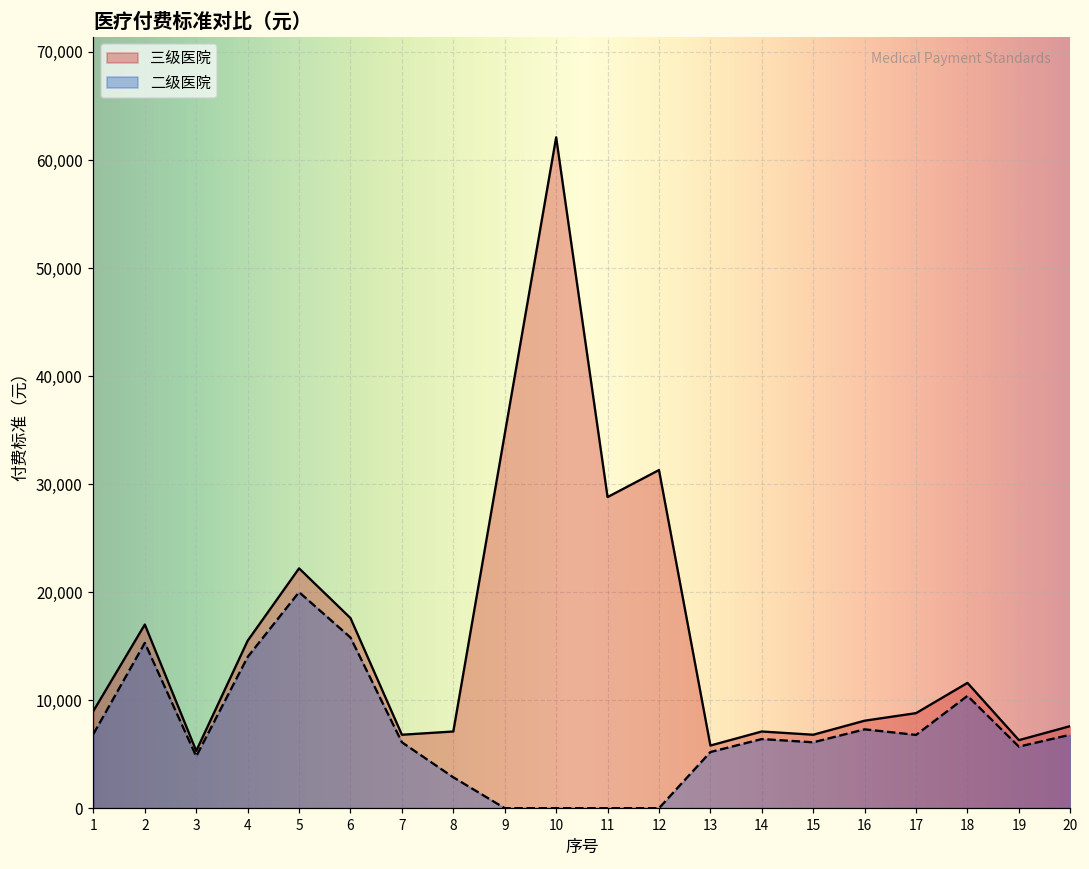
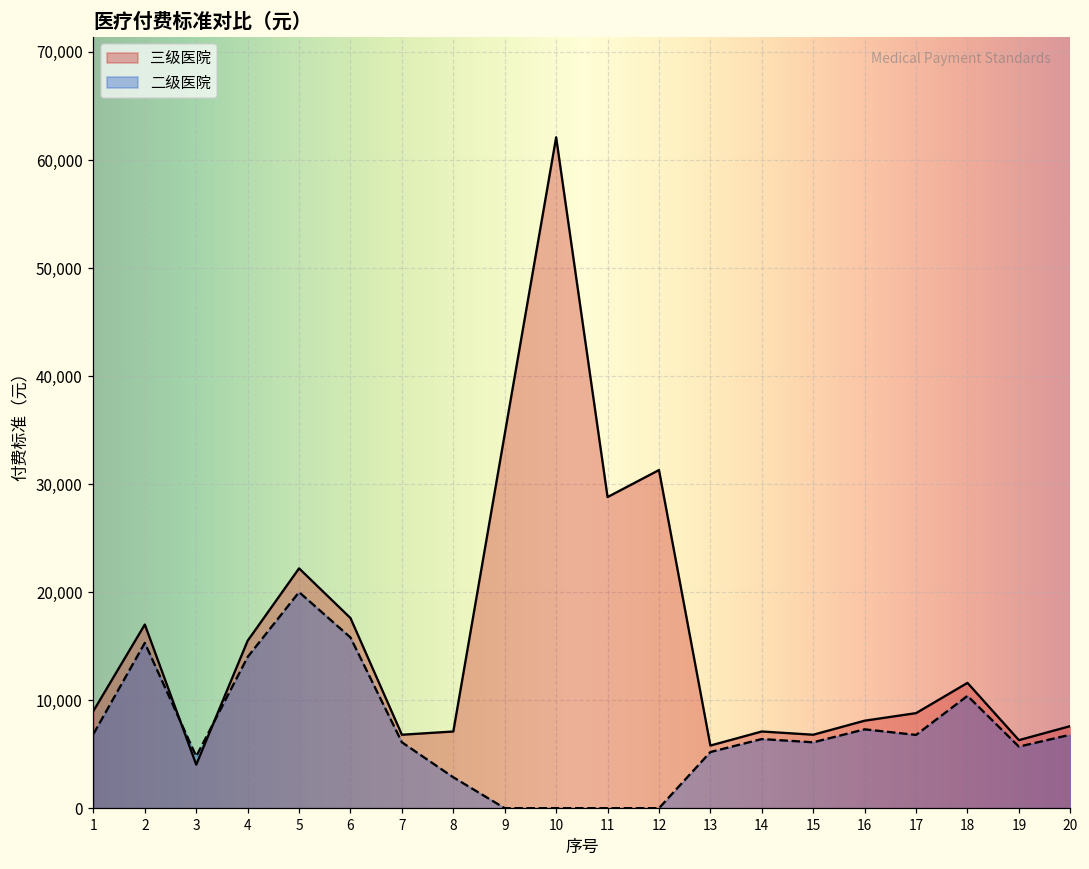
三级医院, 3: 5,000 -> 4,000
